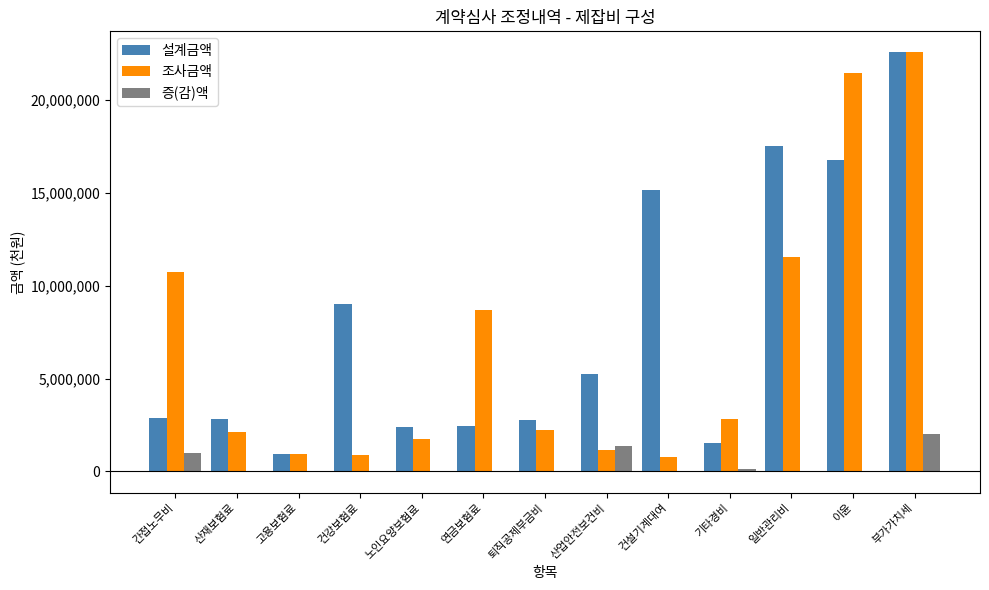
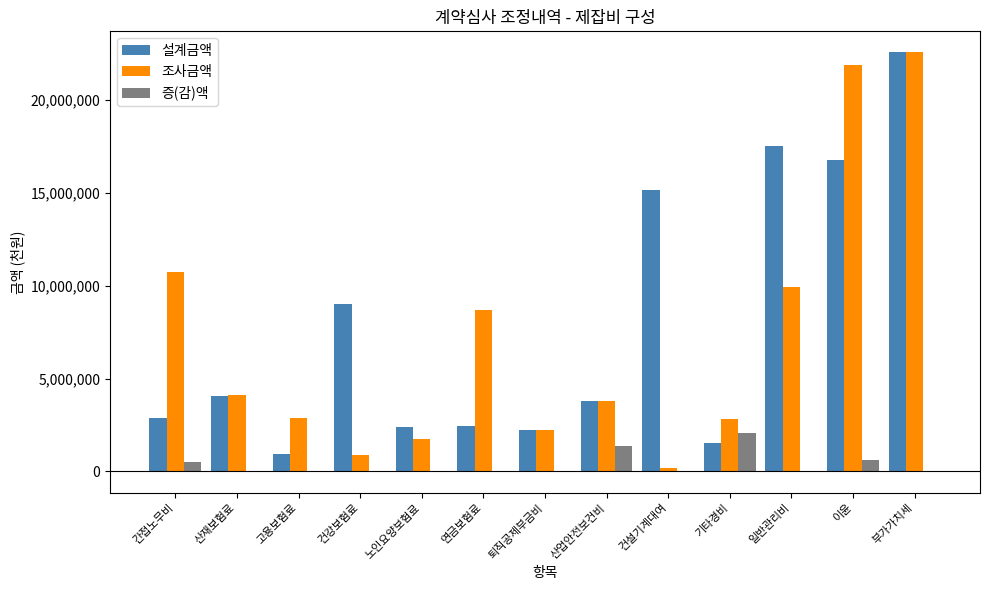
증(감)액, 간접노무비: 1,000,000 -> 500,000
설계금액, 산재보험료: 2,800,000 -> 4,100,000
조사금액, 산재보험료: 2,100,000 -> 4,100,000
조사금액, 고용보험료: 900,000 -> 2,900,000
설계금액, 퇴직공제부금비: 2,700,000 -> 2,200,000
설계금액, 산업안전보건비: 5,300,000 -> 3,800,000
조사금액, 산업안전보건비: 1,200,000 -> 3,800,000
조사금액, 건설기계대여: 800,000 -> 200,000
증(감)액, 기타경비: 200,000 -> 2,100,000
조사금액, 일반관리비: 11,500,000 -> 9,900,000
조사금액, 이윤: 21,400,000 -> 21,900,000
증(감)액, 이윤: 0 -> 600,000
증(감)액, 부가가치세: 2,000,000 -> 0
